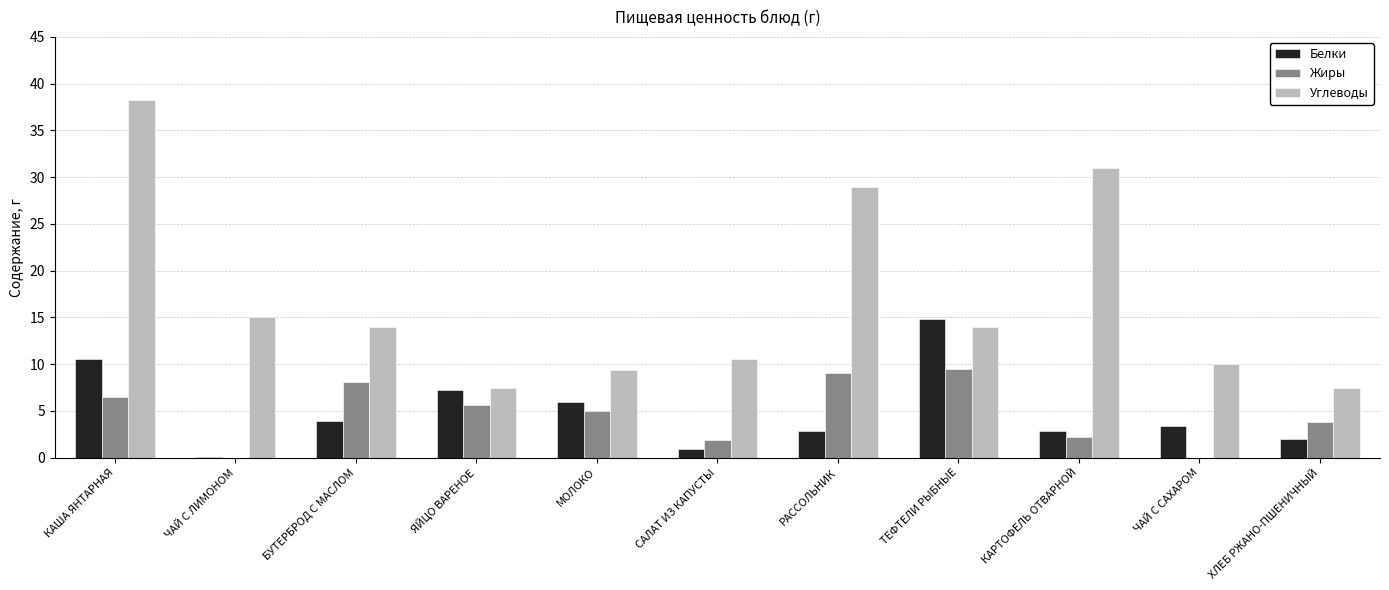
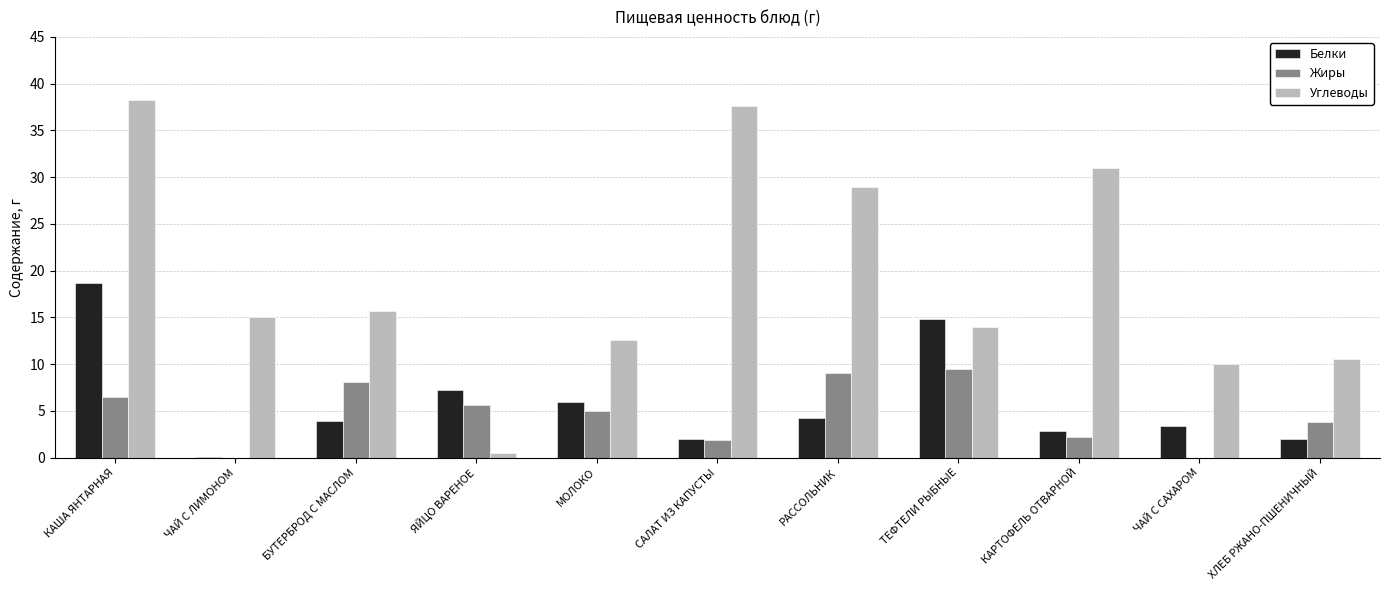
Белки, КАША ЯНТАРНАЯ: 11 -> 19
Углеводы, БУТЕРБРОД С МАСЛОМ: 14 -> 16
Углеводы, ЯЙЦО ВАРЕНОЕ: 8 -> 1
Углеводы, МОЛОКО: 9 -> 13
Белки, САЛАТ ИЗ КАПУСТЫ: 1 -> 2
Углеводы, САЛАТ ИЗ КАПУСТЫ: 11 -> 38
Белки, РАССОЛЬНИК: 3 -> 4
Углеводы, ХЛЕБ РЖАНО-ПШЕНИЧНЫЙ: 8 -> 11
